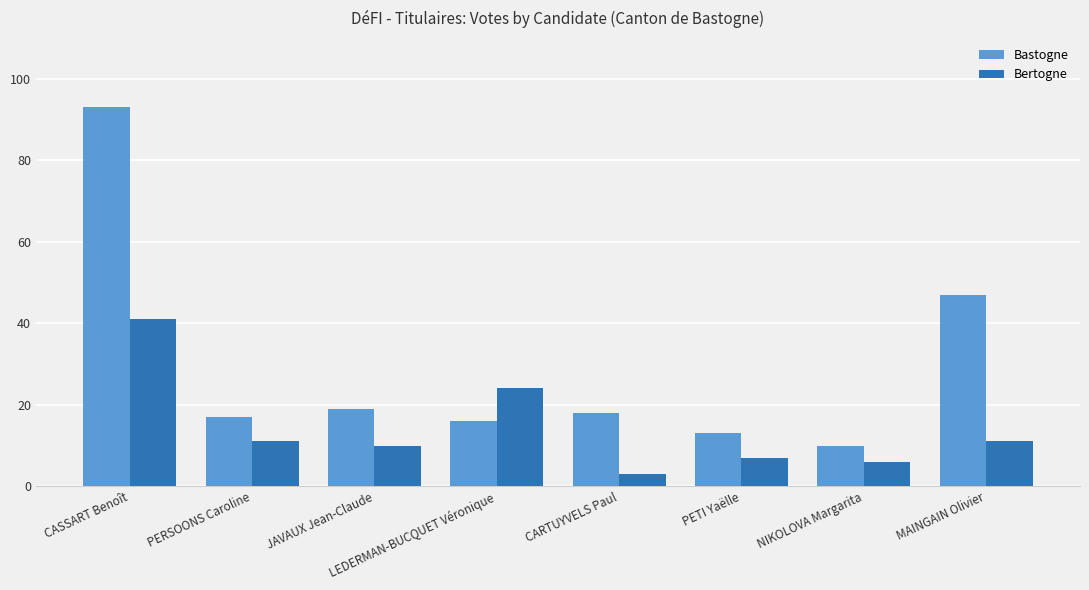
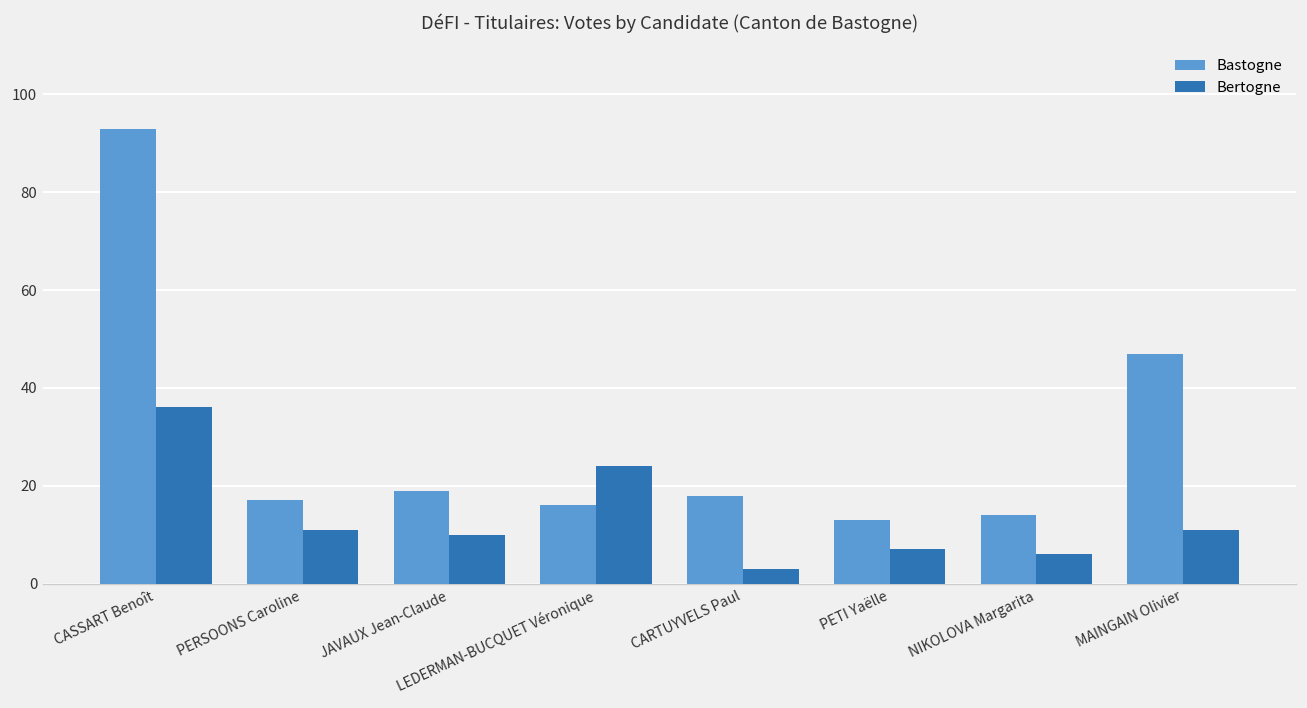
Bertogne, CASSART Benoît: 41 -> 36
Bastogne, NIKOLOVA Margarita: 10 -> 14
